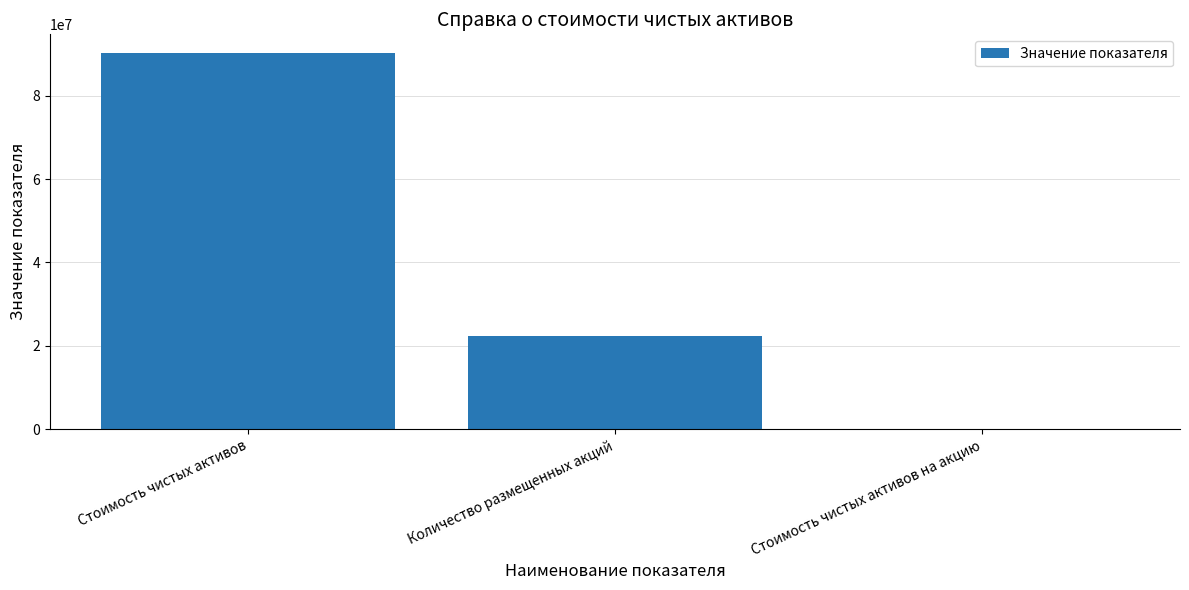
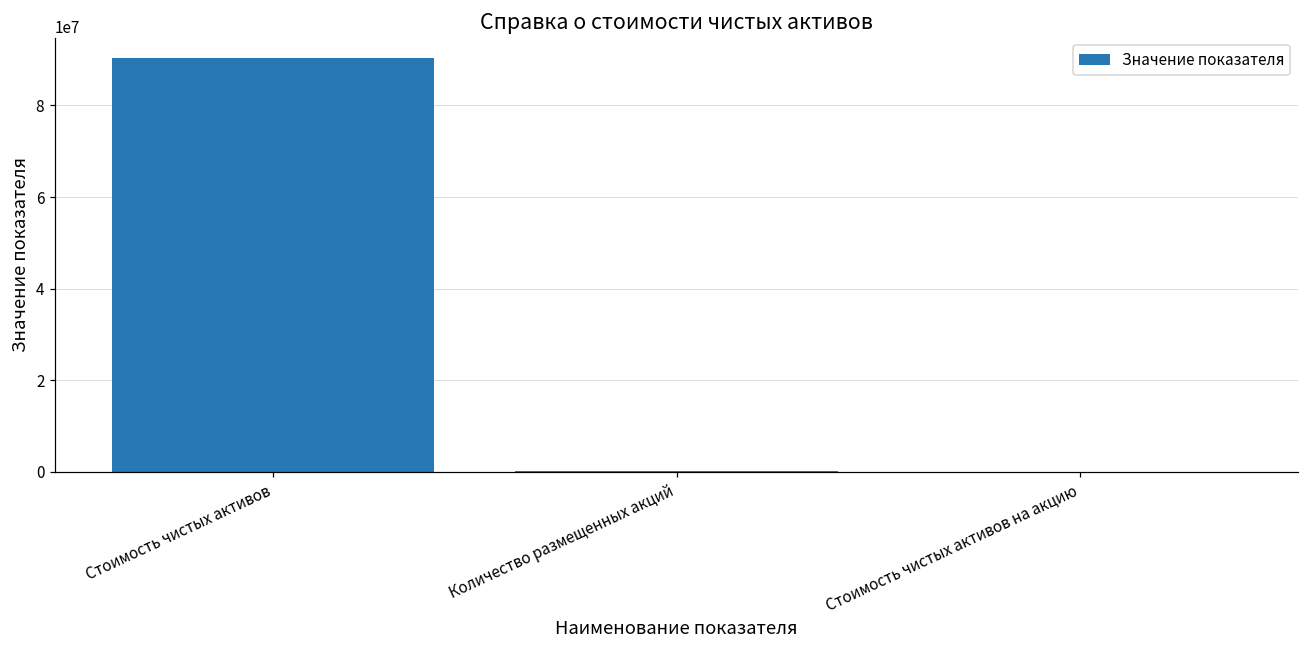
Количество размещенных акций: 22000000 -> 0
